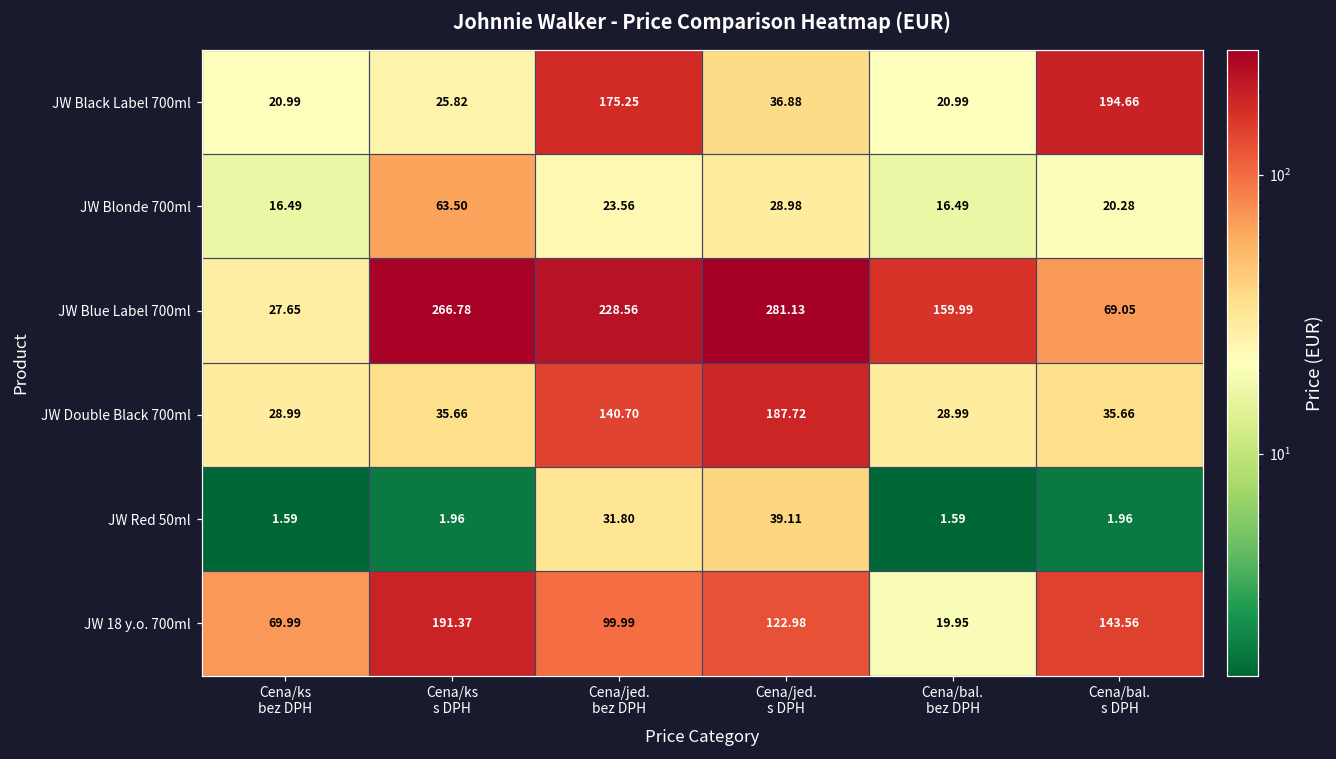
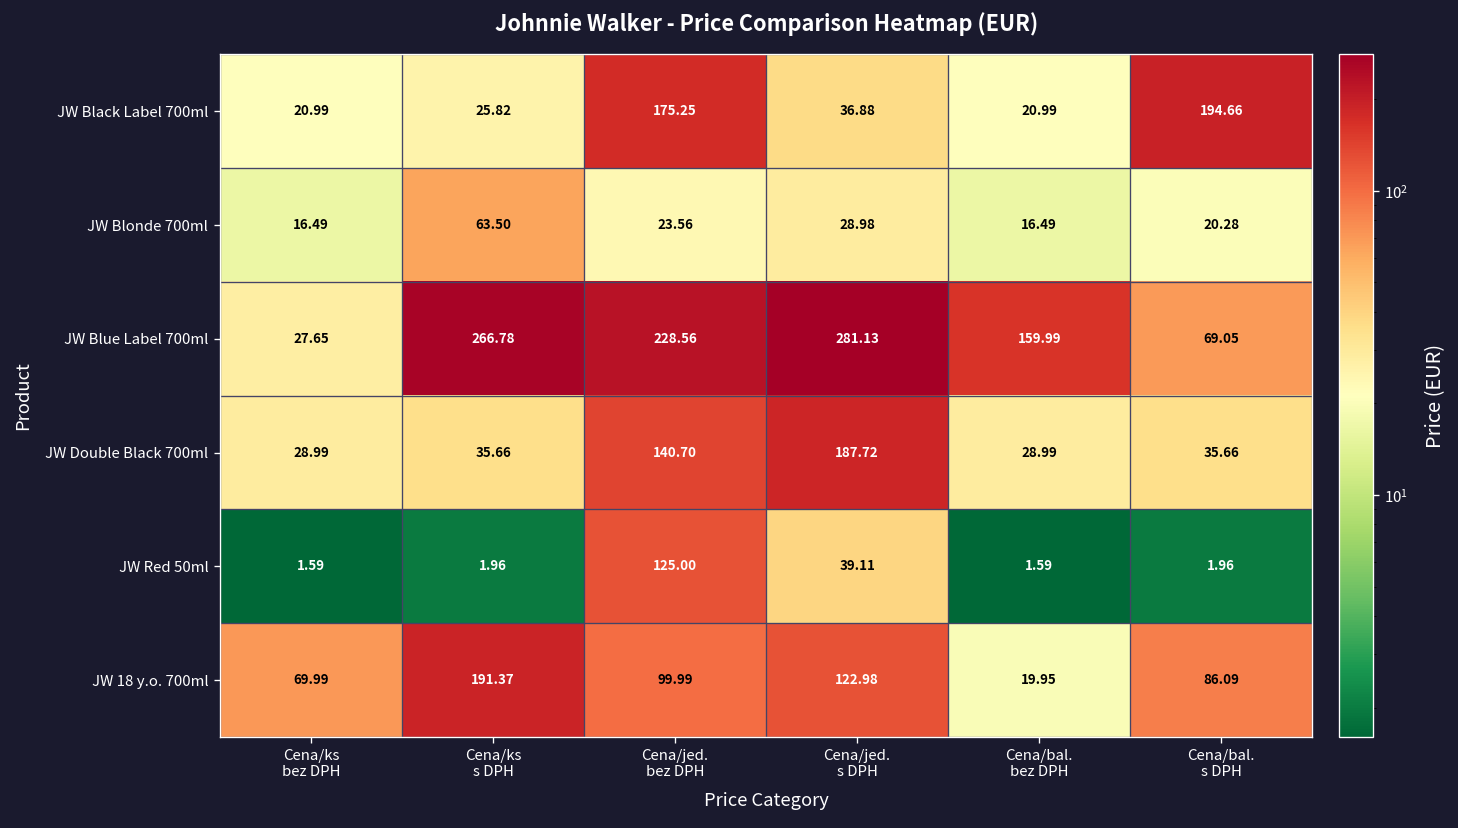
JW Red 50ml, Cena/jed. bez DPH: 31.80 -> 125.00
JW 18 y.o. 700ml, Cena/bal. s DPH: 143.56 -> 86.09
